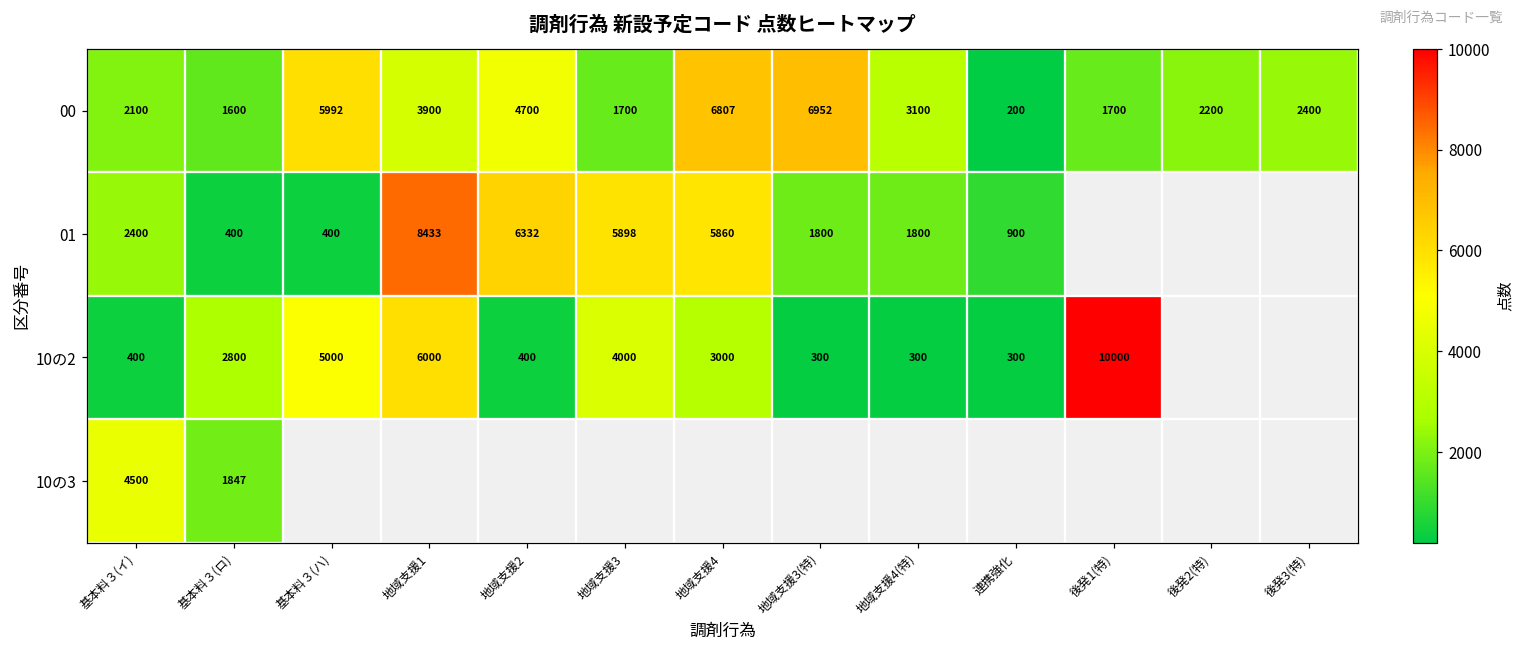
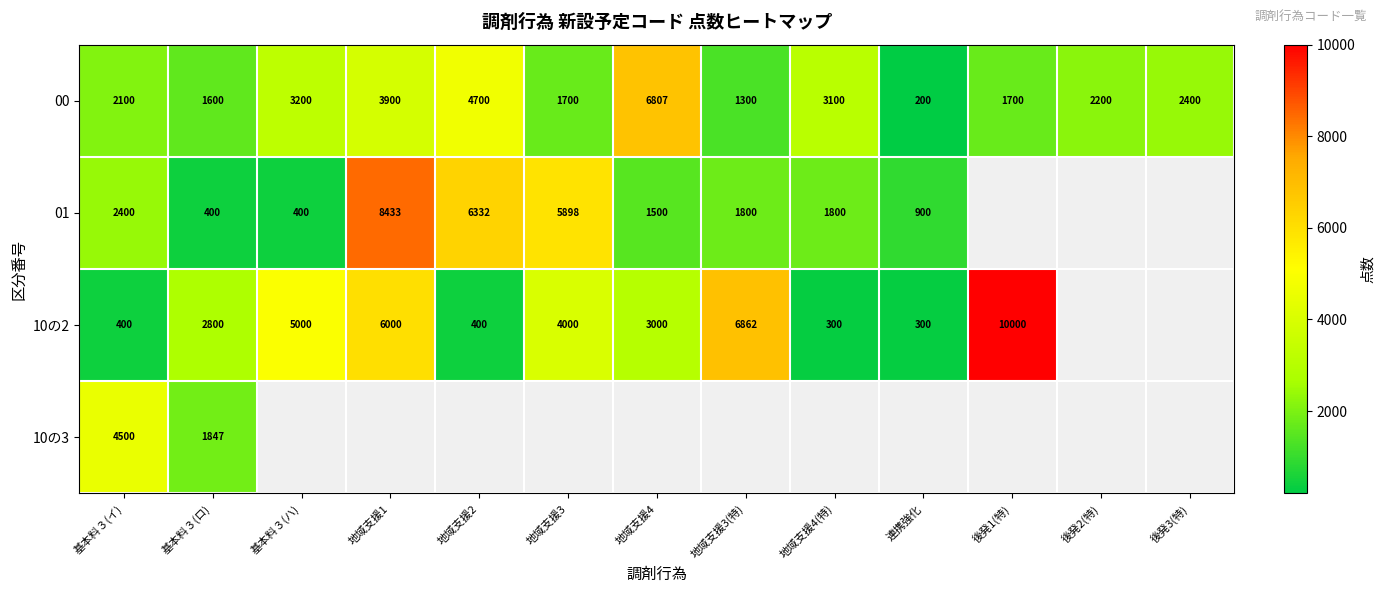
00, 基本料３(ハ): 5992 -> 3200
00, 地域支援3(特): 6952 -> 1300
01, 地域支援4: 5860 -> 1500
10の2, 地域支援3(特): 300 -> 6862
